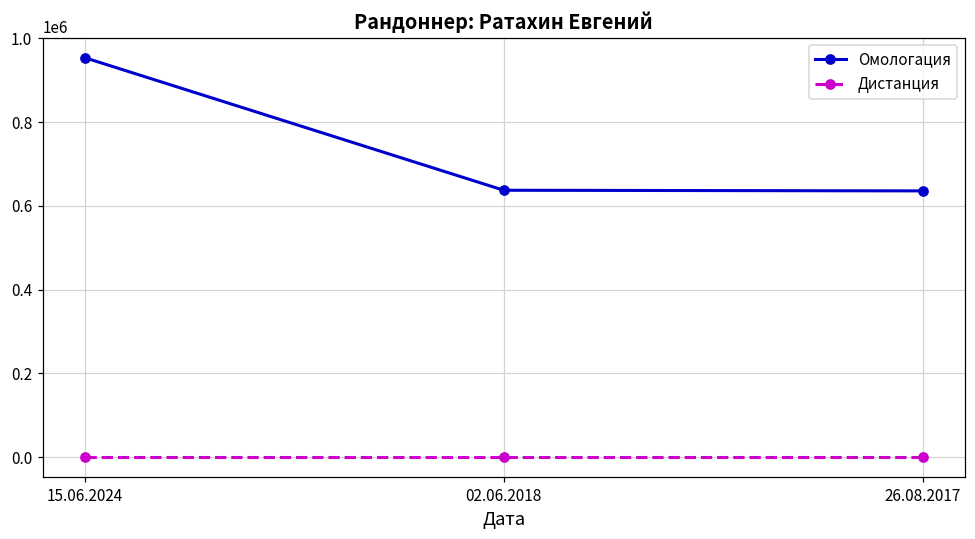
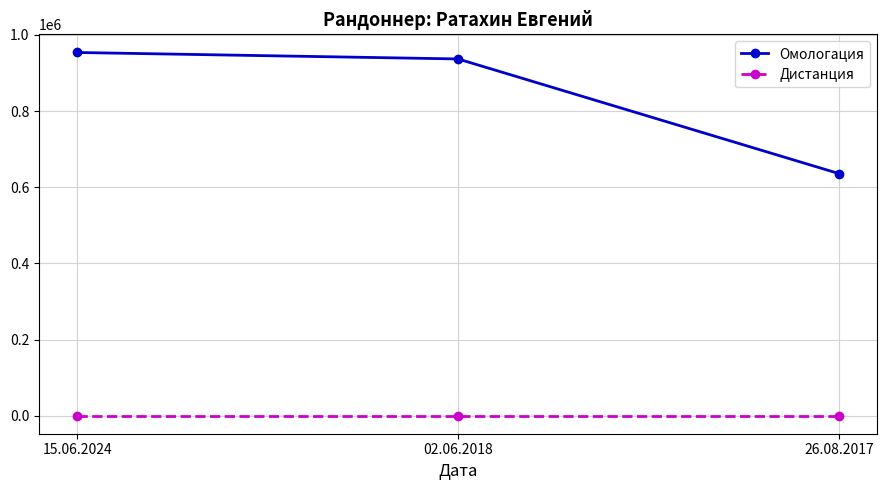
Омологация, 02.06.2018: 640000 -> 940000
